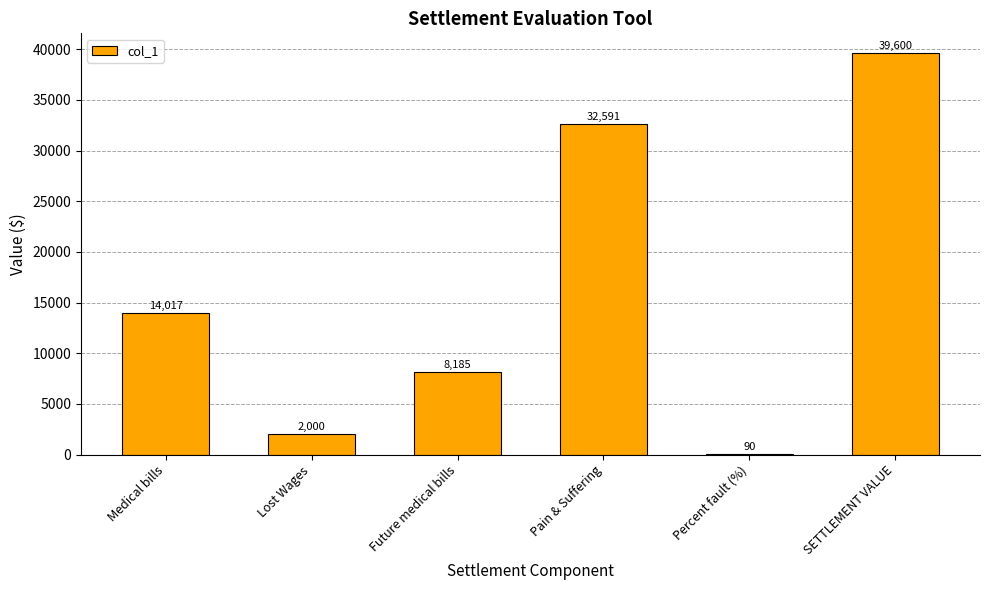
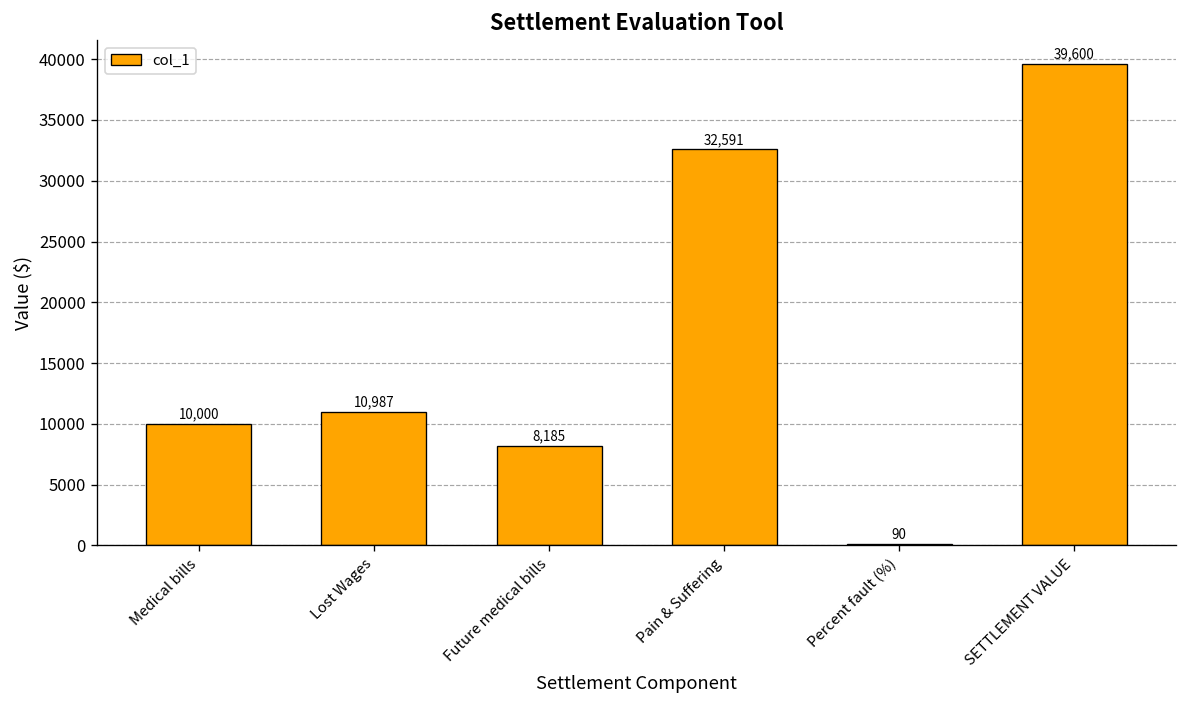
Medical bills: 14,017 -> 10,000
Lost Wages: 2,000 -> 10,987
